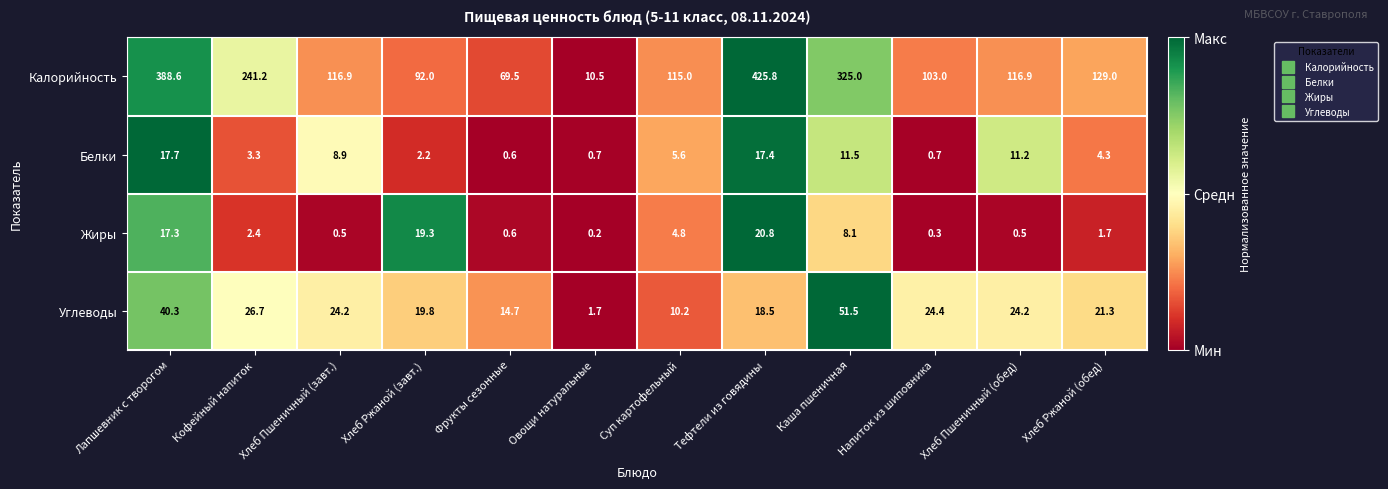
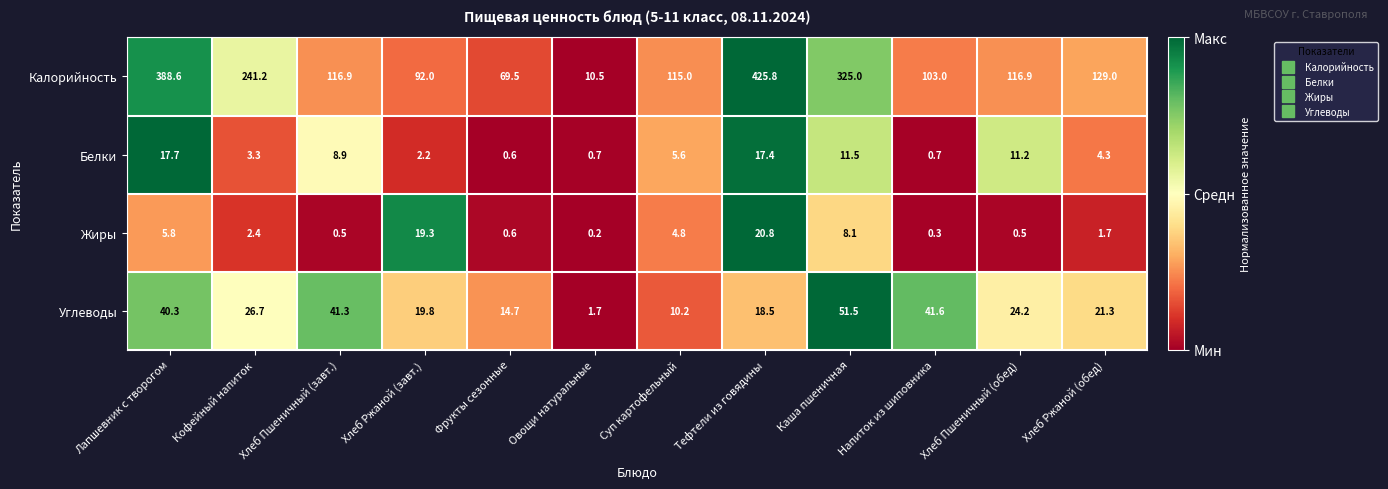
Жиры, Лапшевник с творогом: 17.3 -> 5.8
Углеводы, Хлеб Пшеничный (завт.): 24.2 -> 41.3
Углеводы, Напиток из шиповника: 24.4 -> 41.6
